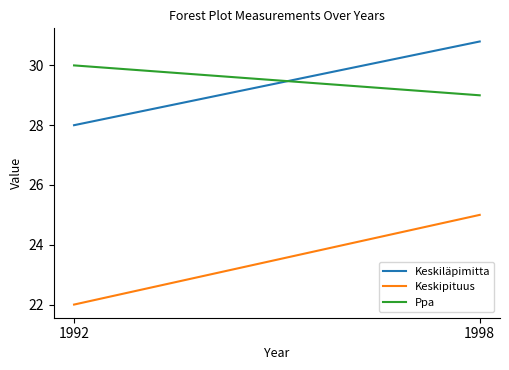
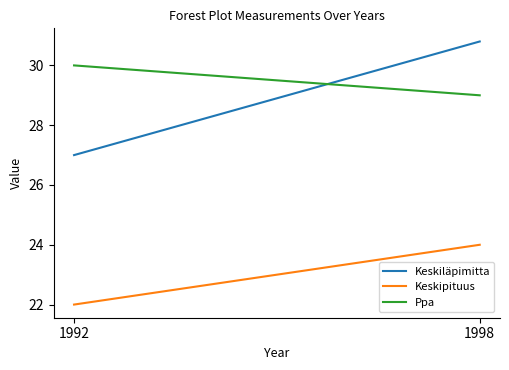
Keskiläpimitta, 1992: 28 -> 27
Keskipituus, 1998: 25 -> 24
